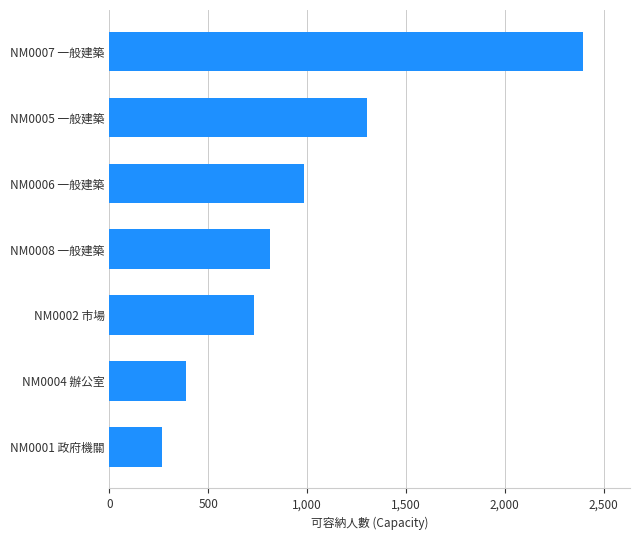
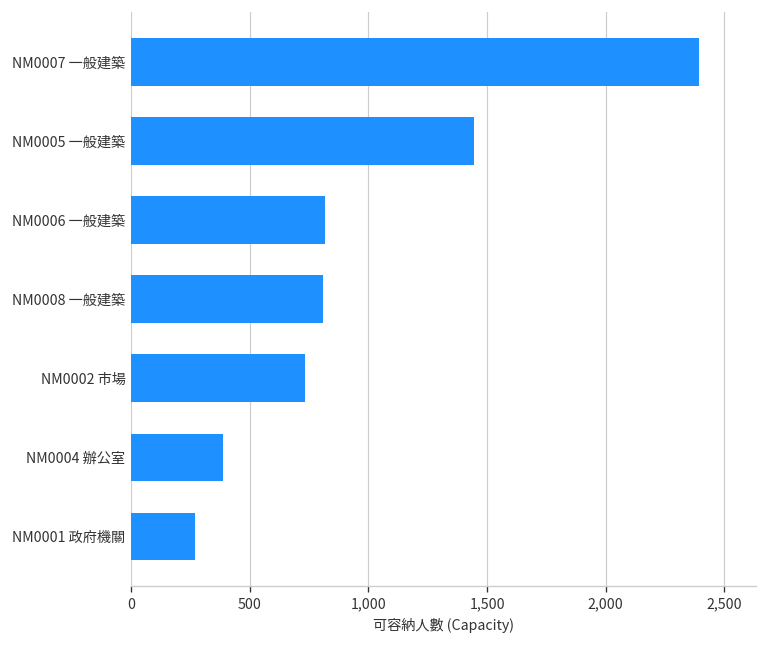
NM0005 一般建築: 1,300 -> 1,450
NM0006 一般建築: 980 -> 820
